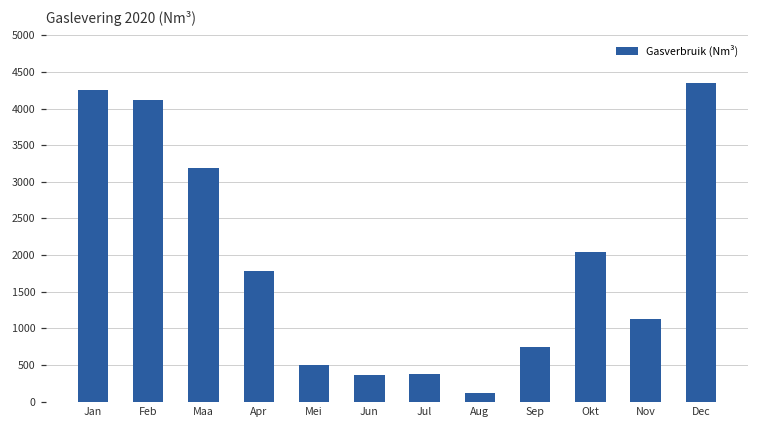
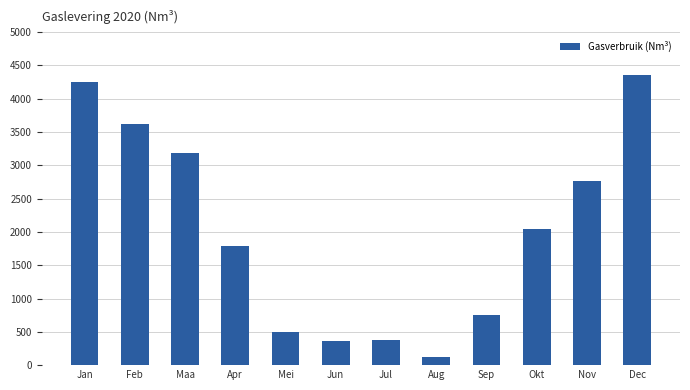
Feb: 4100 -> 3600
Nov: 1100 -> 2800
